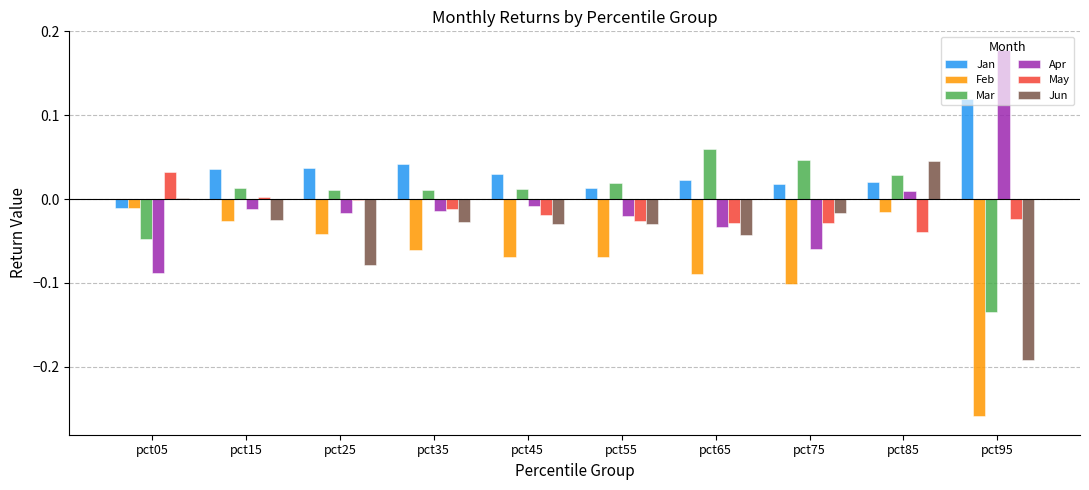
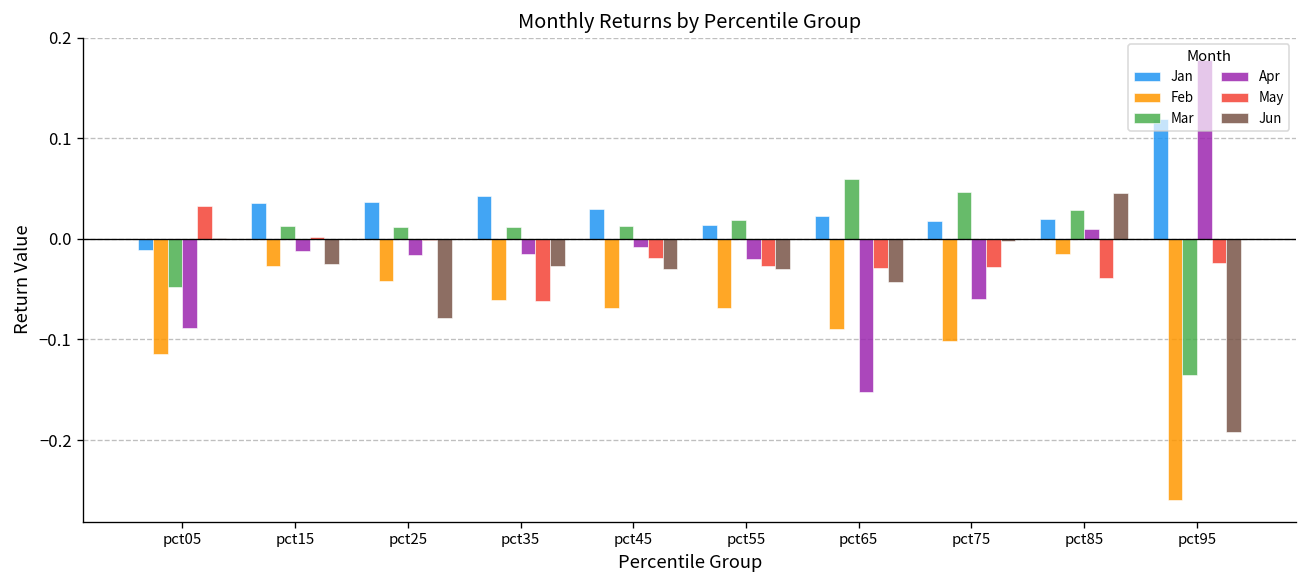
Feb, pct05: -0.01 -> -0.11
May, pct35: -0.01 -> -0.06
Apr, pct65: -0.03 -> -0.15
Jun, pct75: -0.02 -> 0.00
